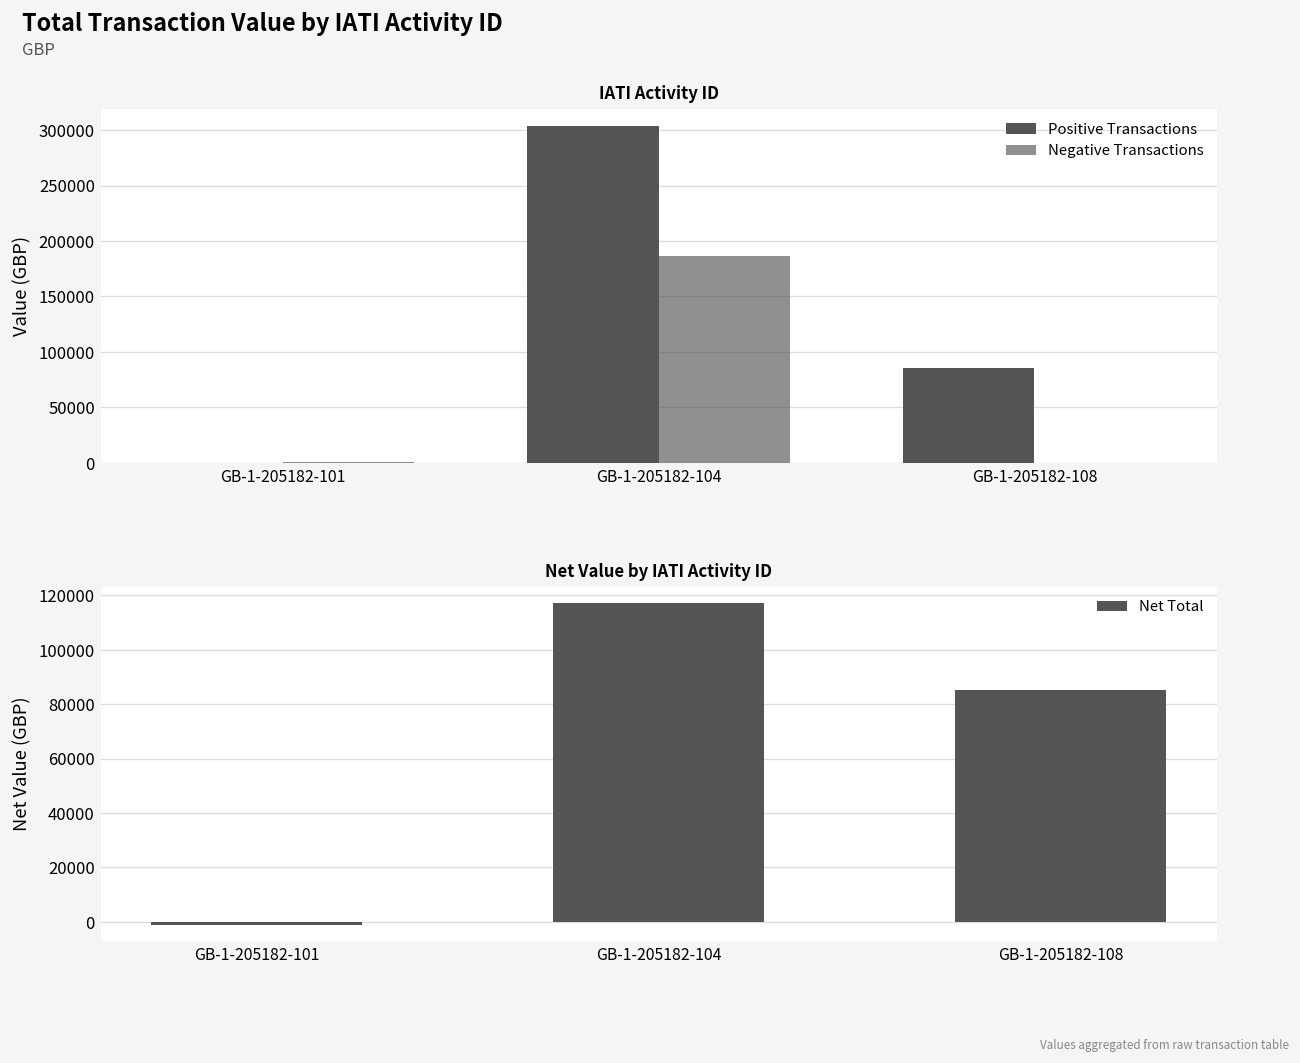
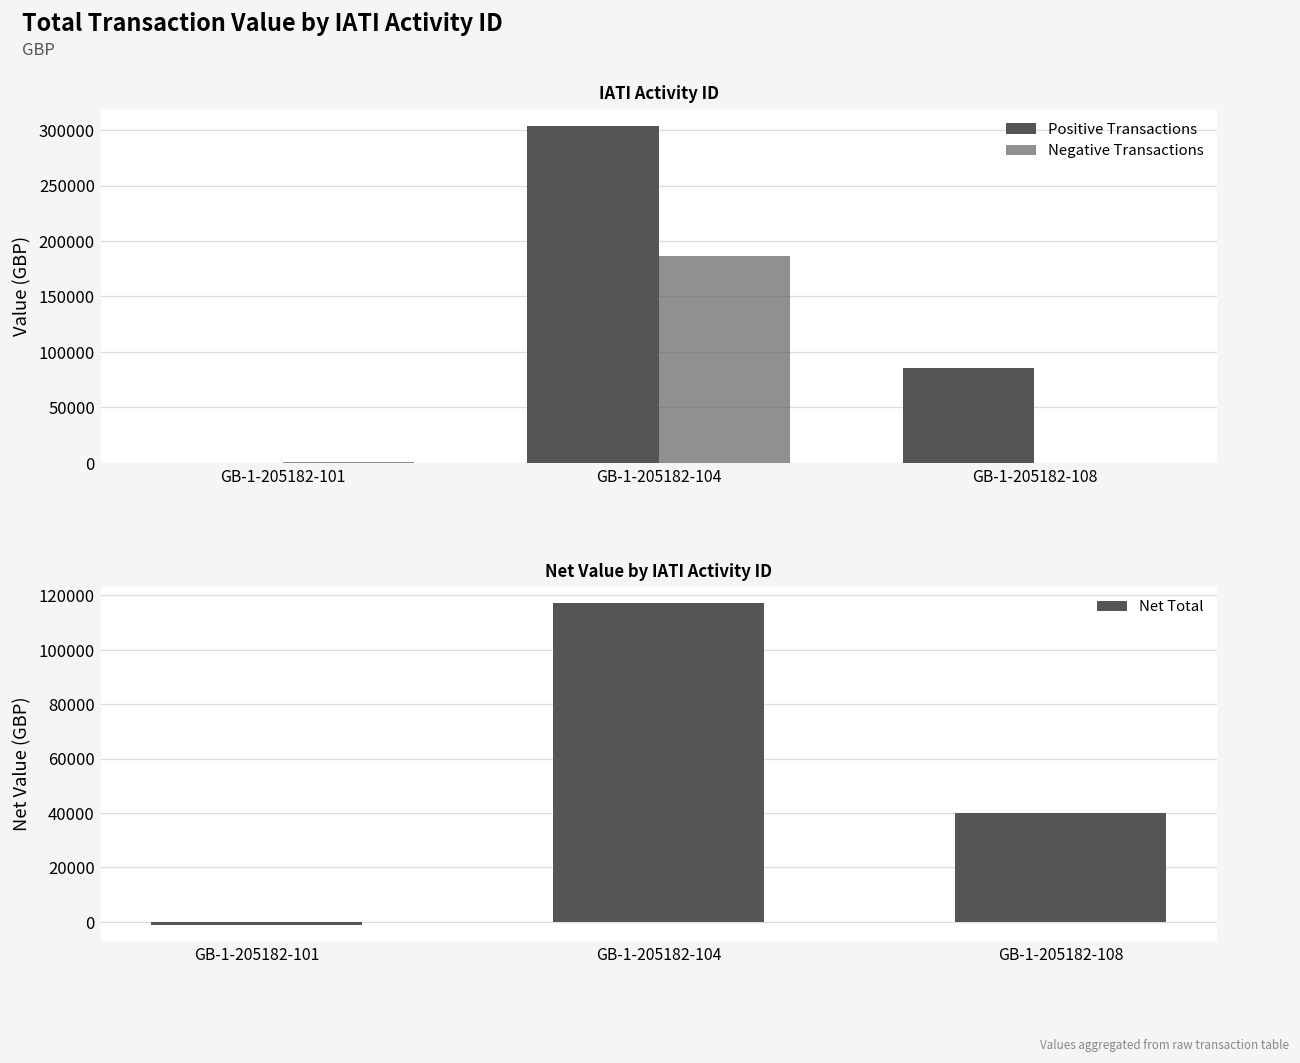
Net Value by IATI Activity ID, GB-1-205182-108: 85000 -> 40000
